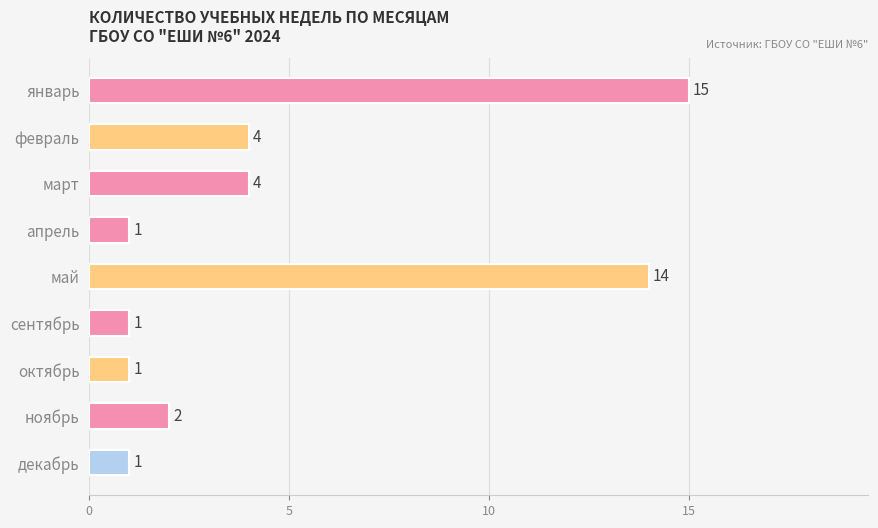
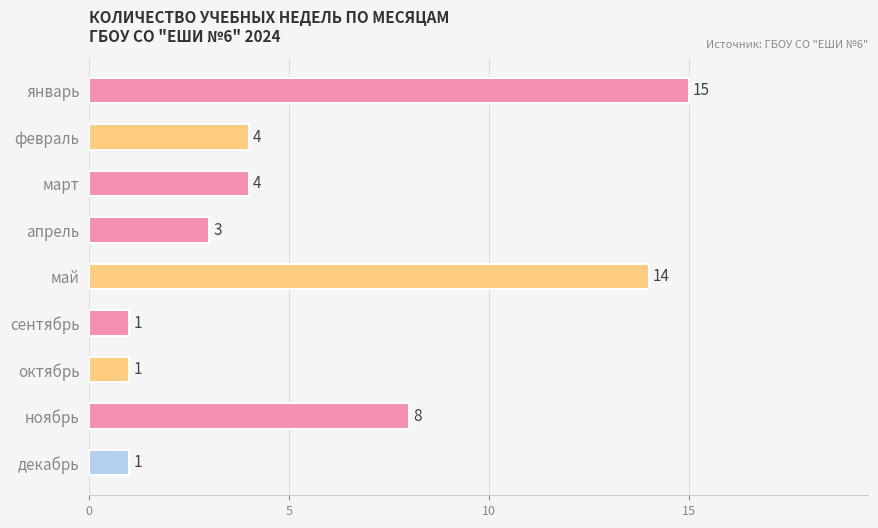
апрель: 1 -> 3
ноябрь: 2 -> 8
